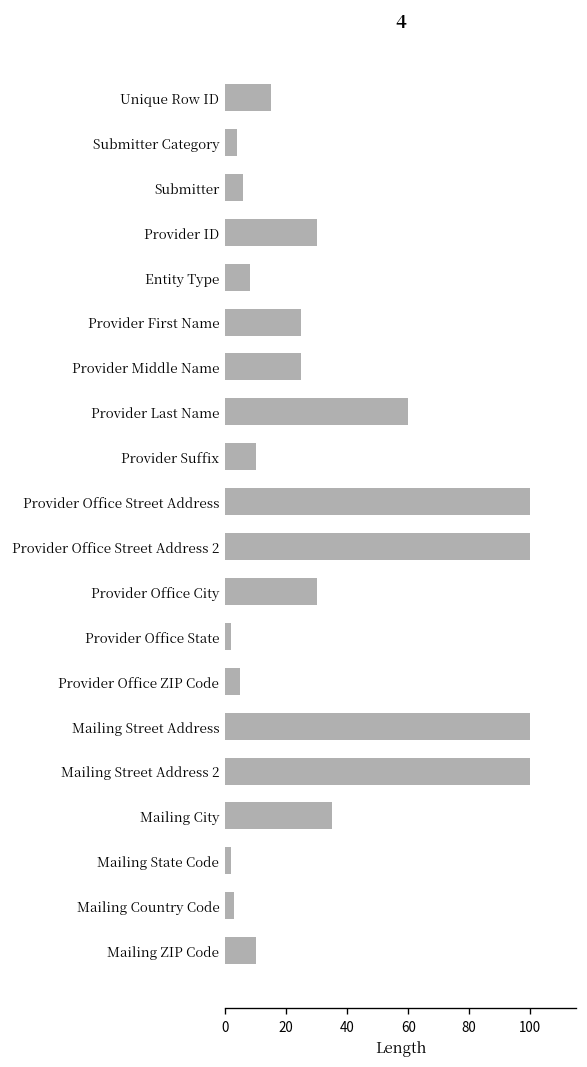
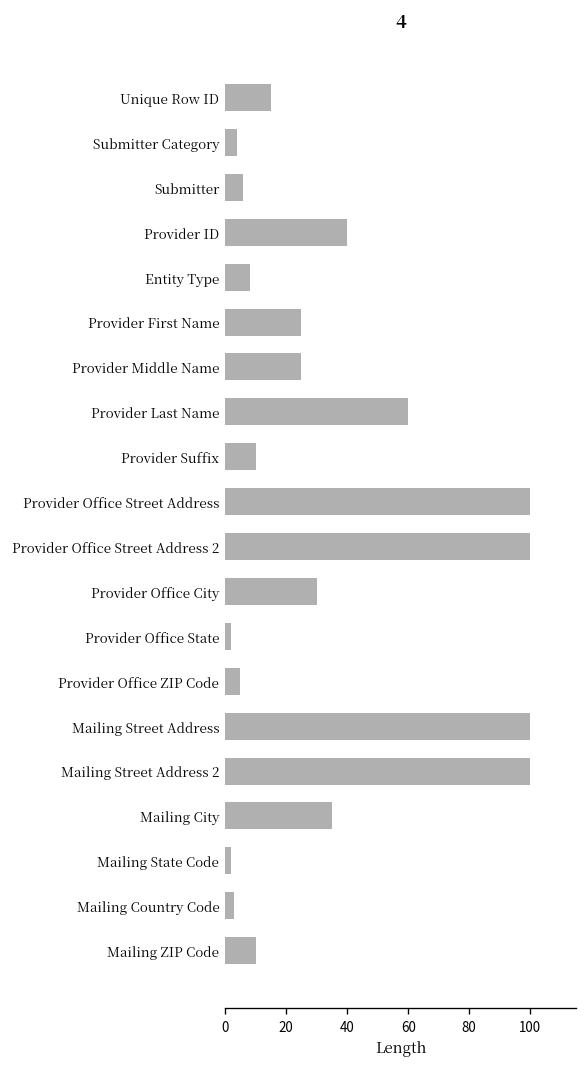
Provider ID: 30 -> 40
